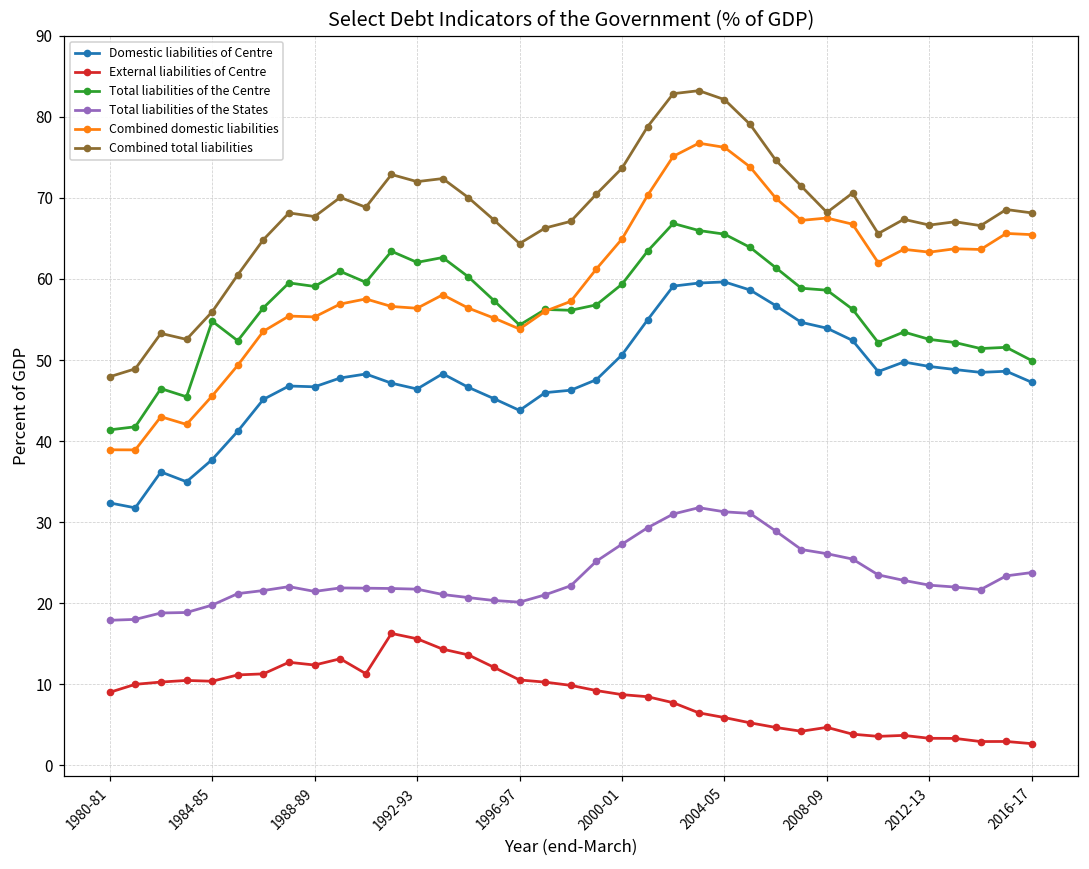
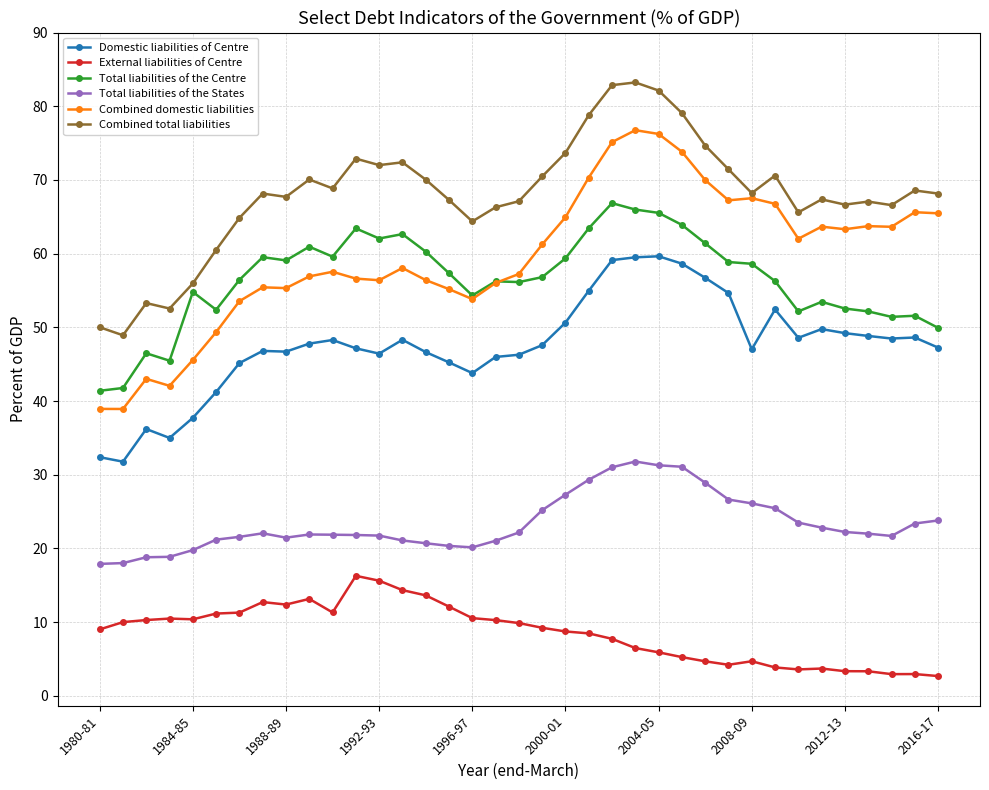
Combined total liabilities, 1980-81: 48 -> 50
Domestic liabilities of Centre, 2008-09: 54 -> 47
